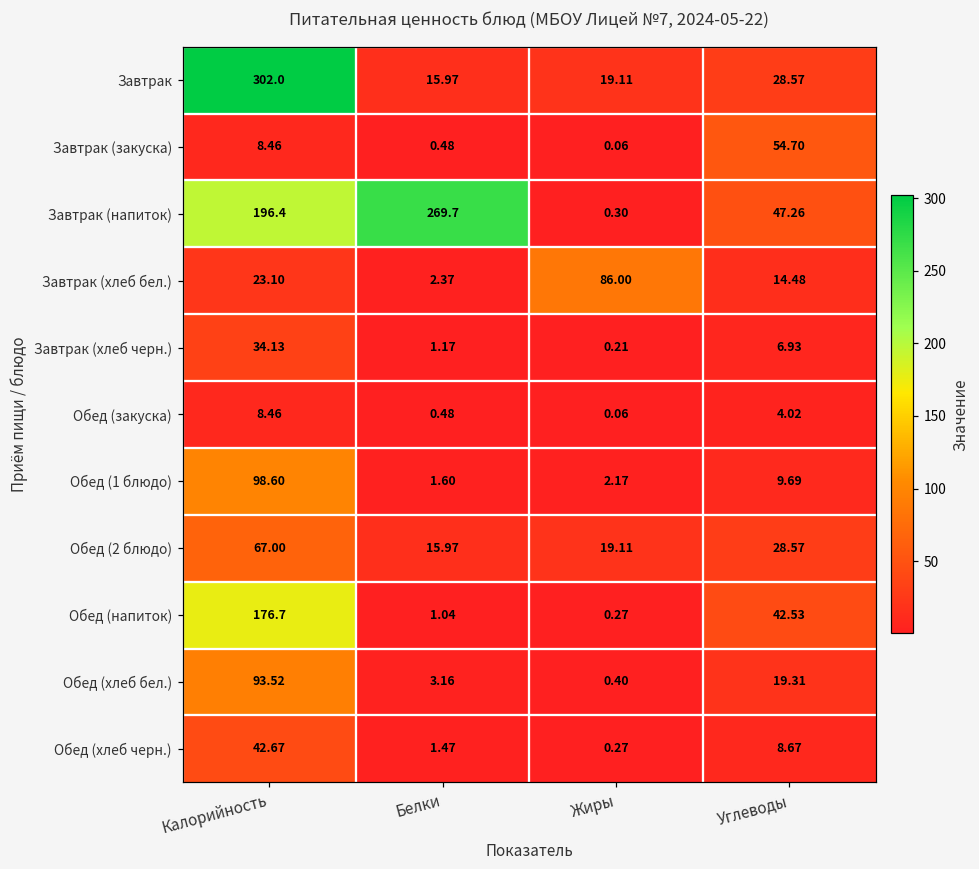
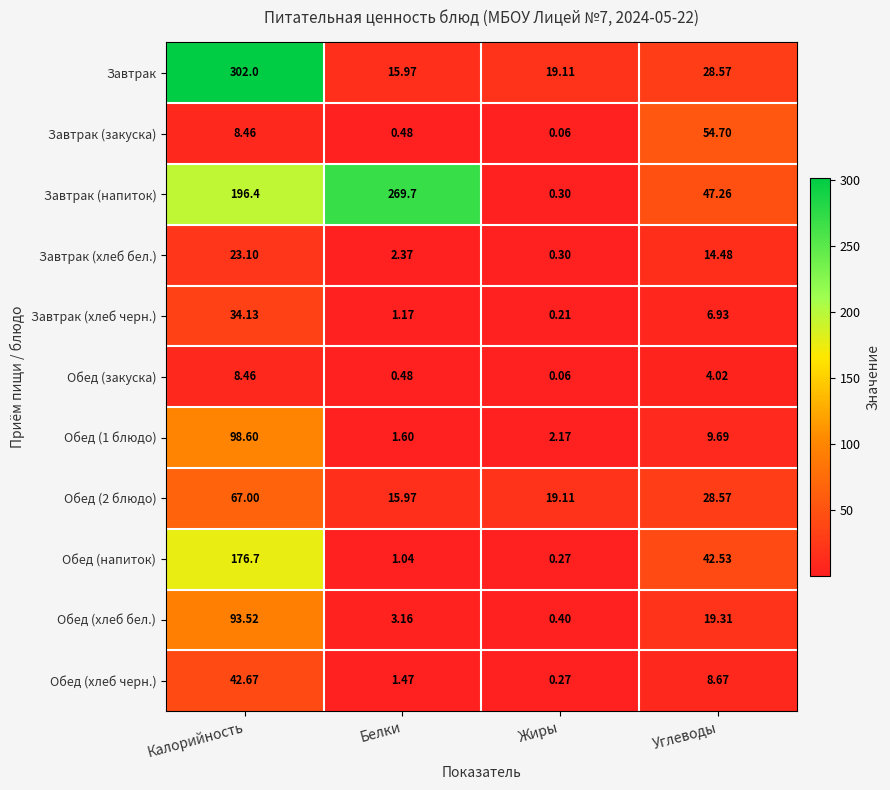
Завтрак (хлеб бел.), Жиры: 86.00 -> 0.30
